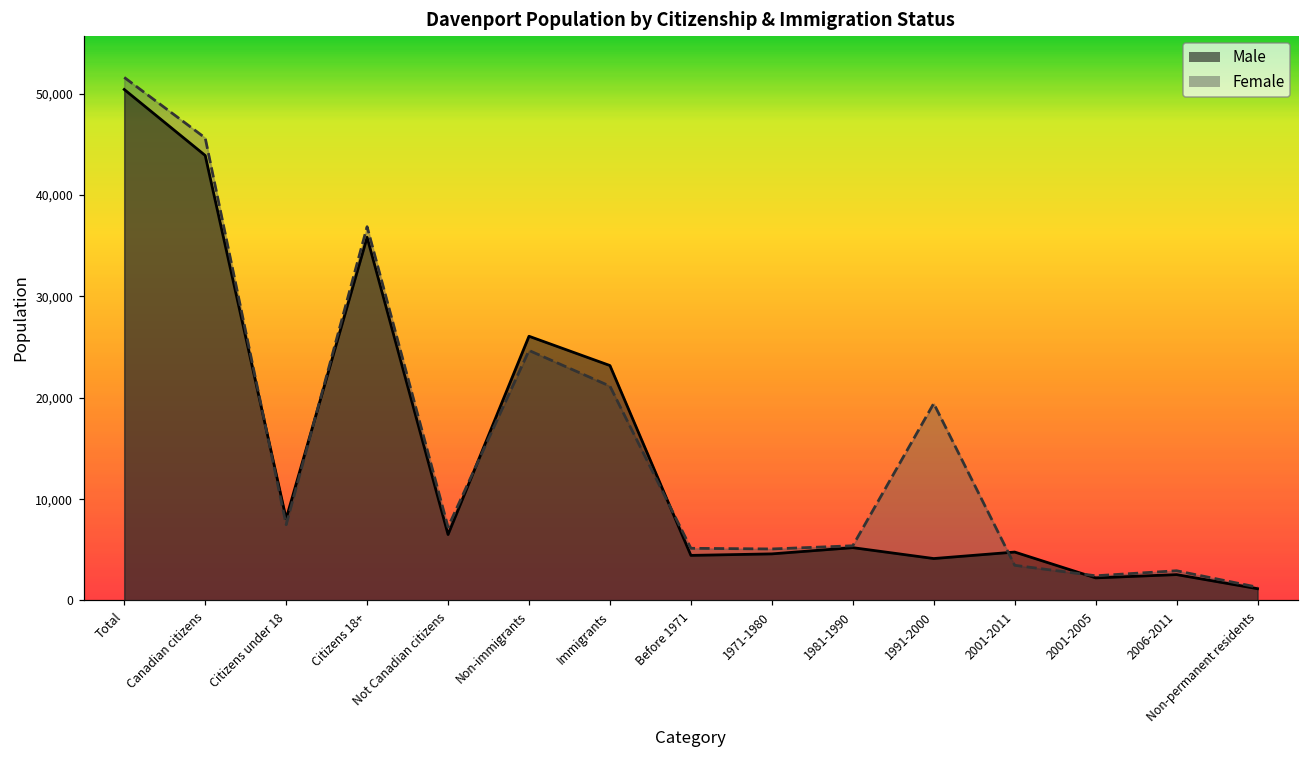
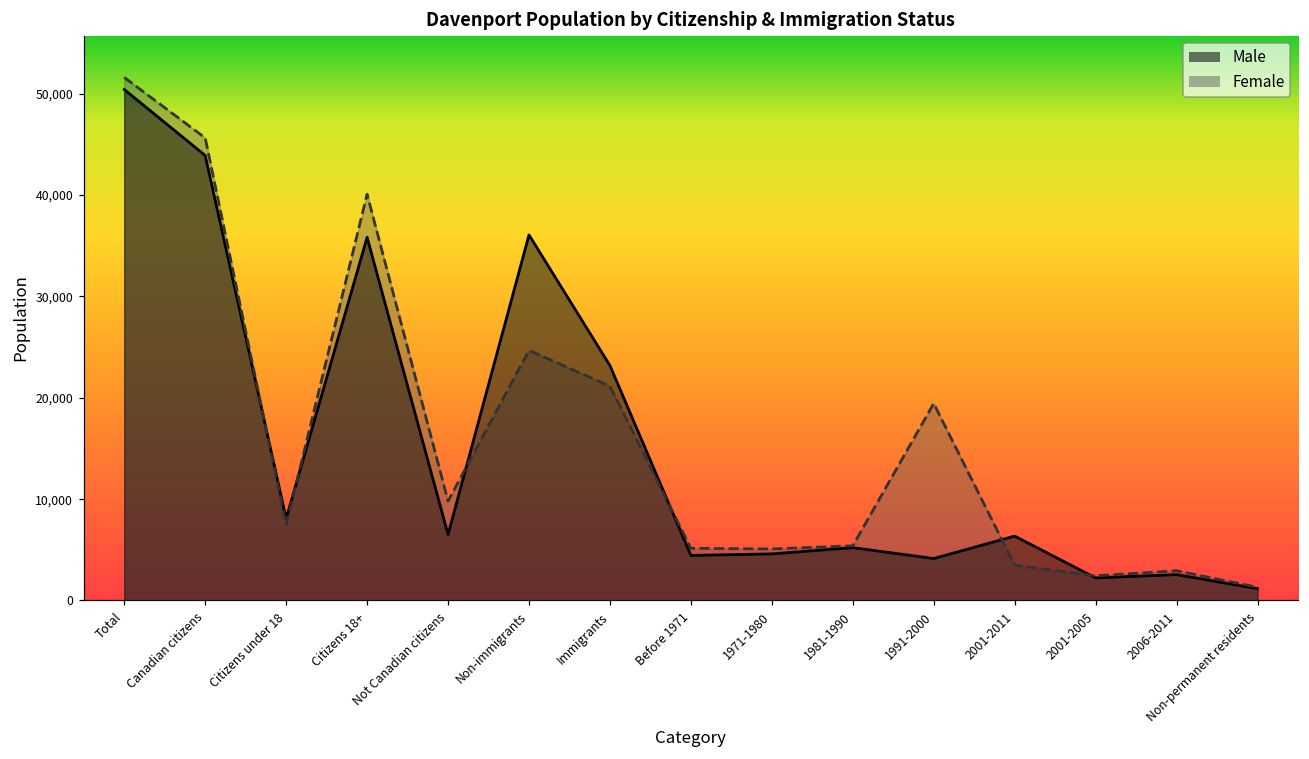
Female, Citizens 18+: 37,000 -> 40,000
Female, Not Canadian citizens: 7,000 -> 10,000
Male, Non-immigrants: 26,000 -> 36,000
Male, 2001-2011: 5,000 -> 6,000
